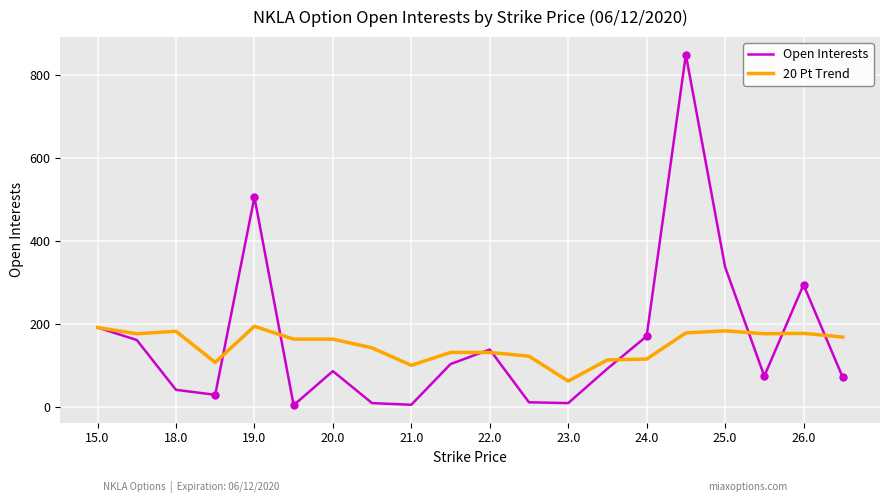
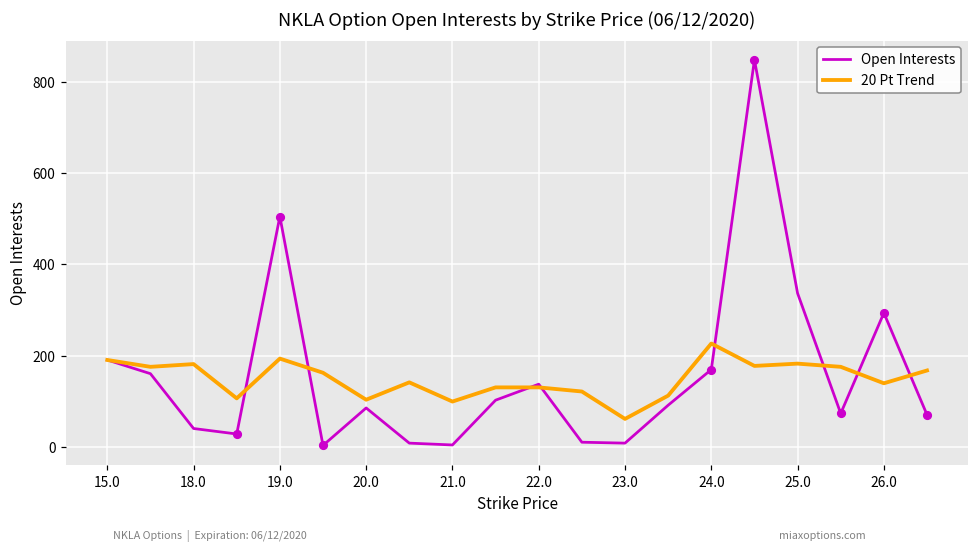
20 Pt Trend, 20.0: 160 -> 100
20 Pt Trend, 24.0: 120 -> 230
20 Pt Trend, 26.0: 180 -> 140
